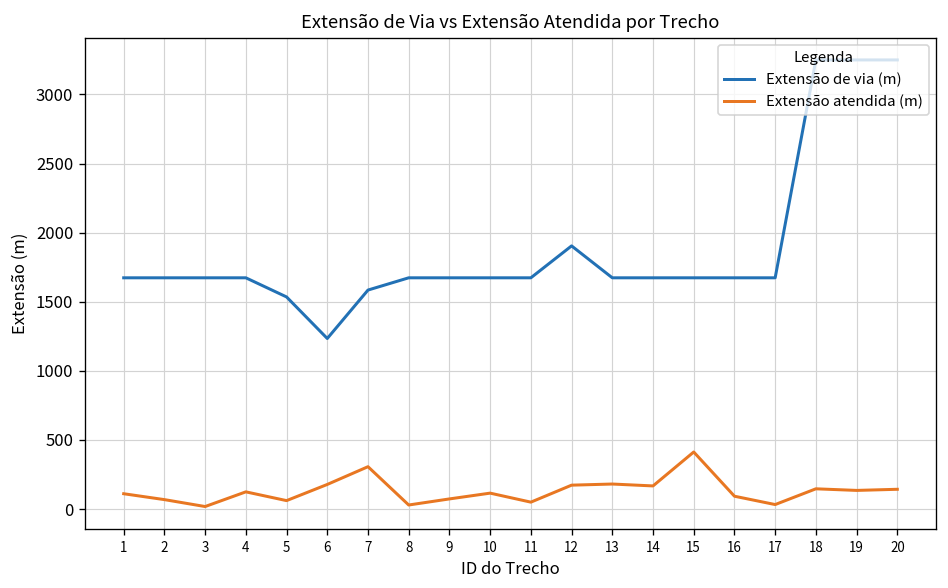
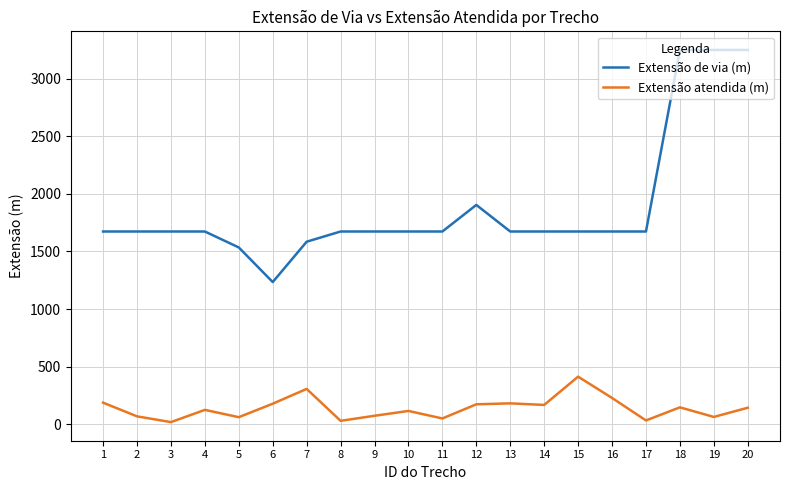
Extensão atendida (m), 1: 110 -> 190
Extensão atendida (m), 16: 90 -> 230
Extensão atendida (m), 19: 130 -> 60
